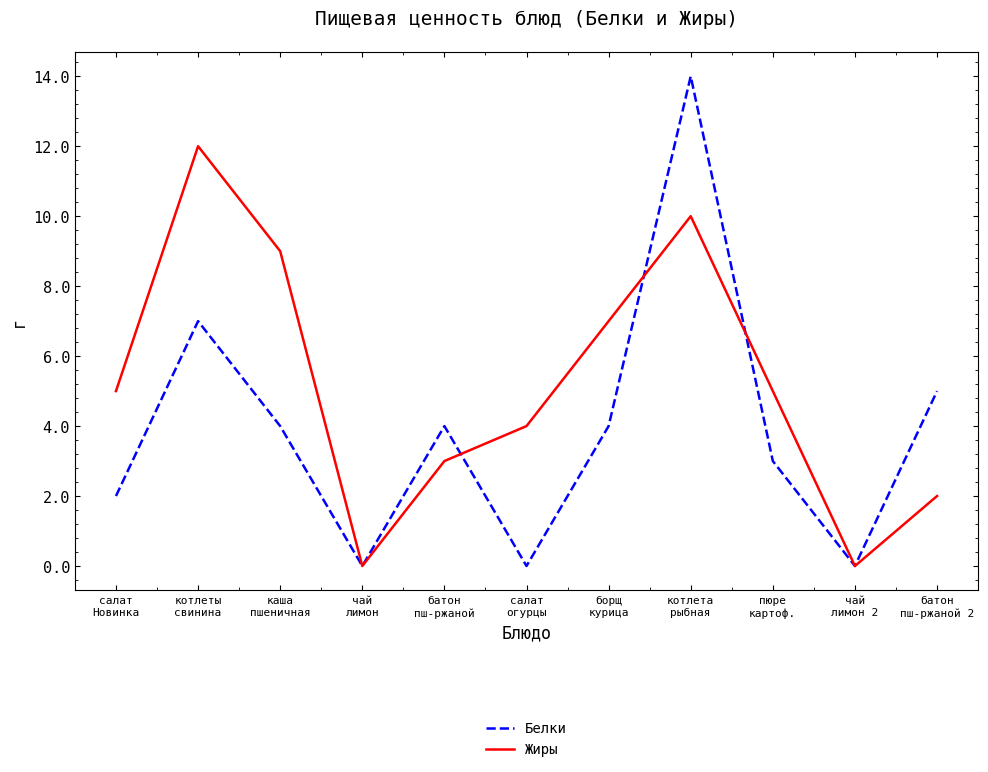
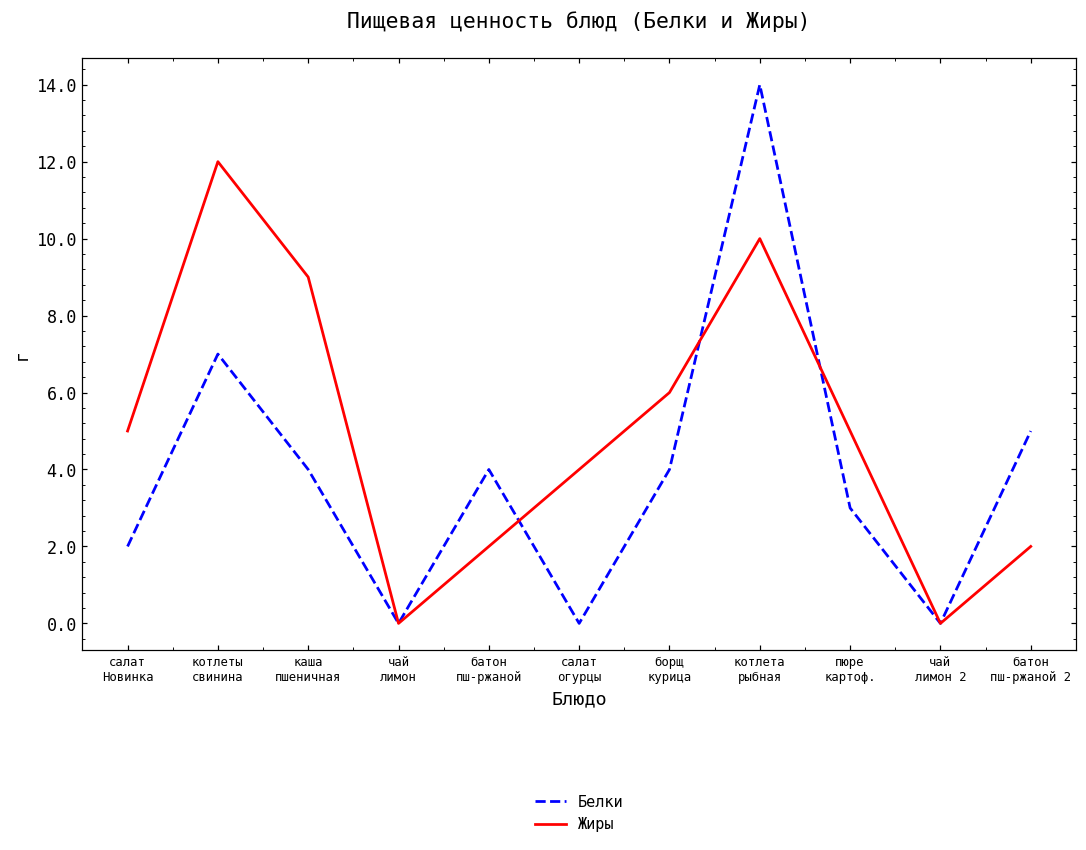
Жиры, батон пш-ржаной: 3 -> 2
Жиры, борщ курица: 7 -> 6
